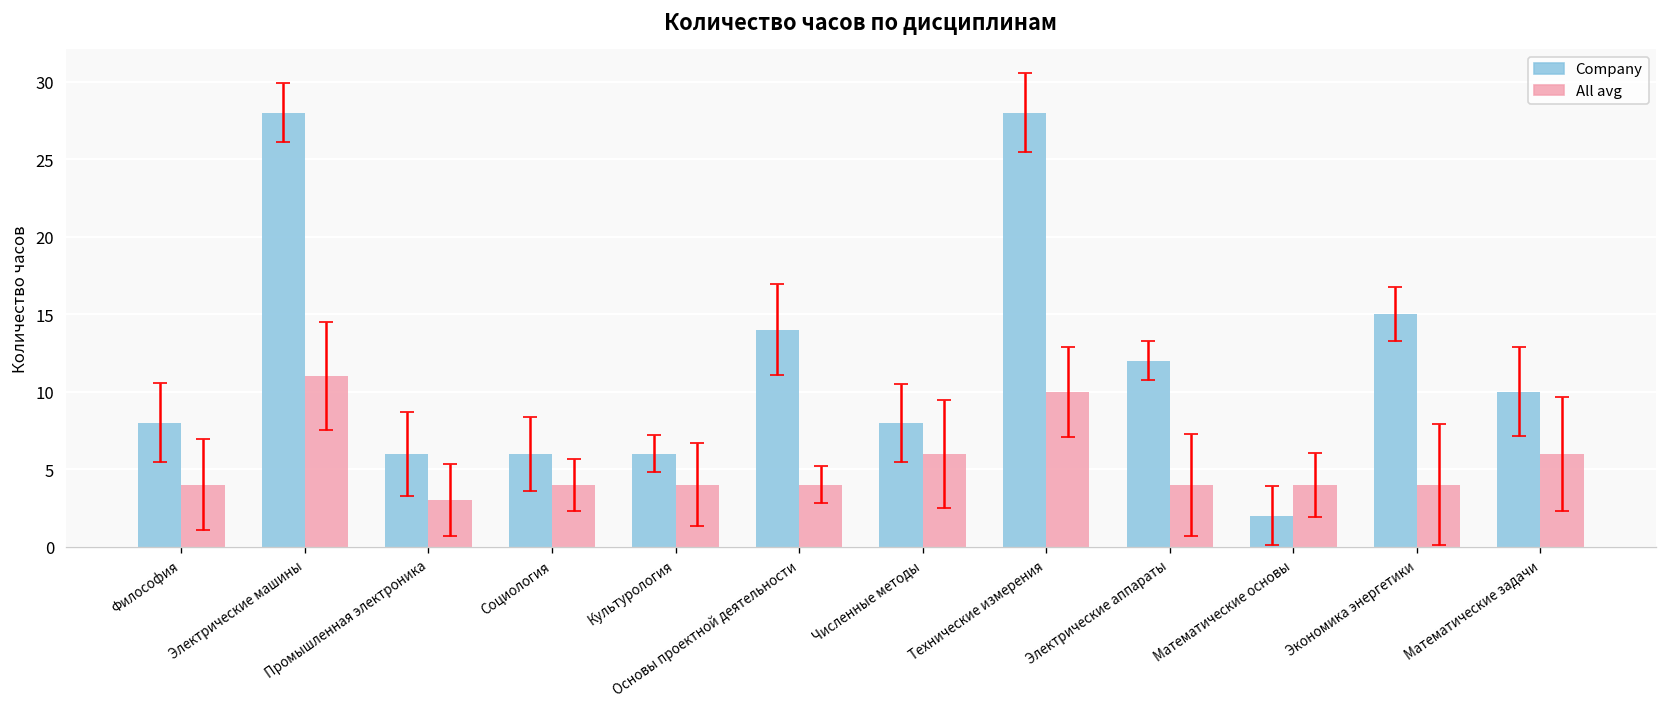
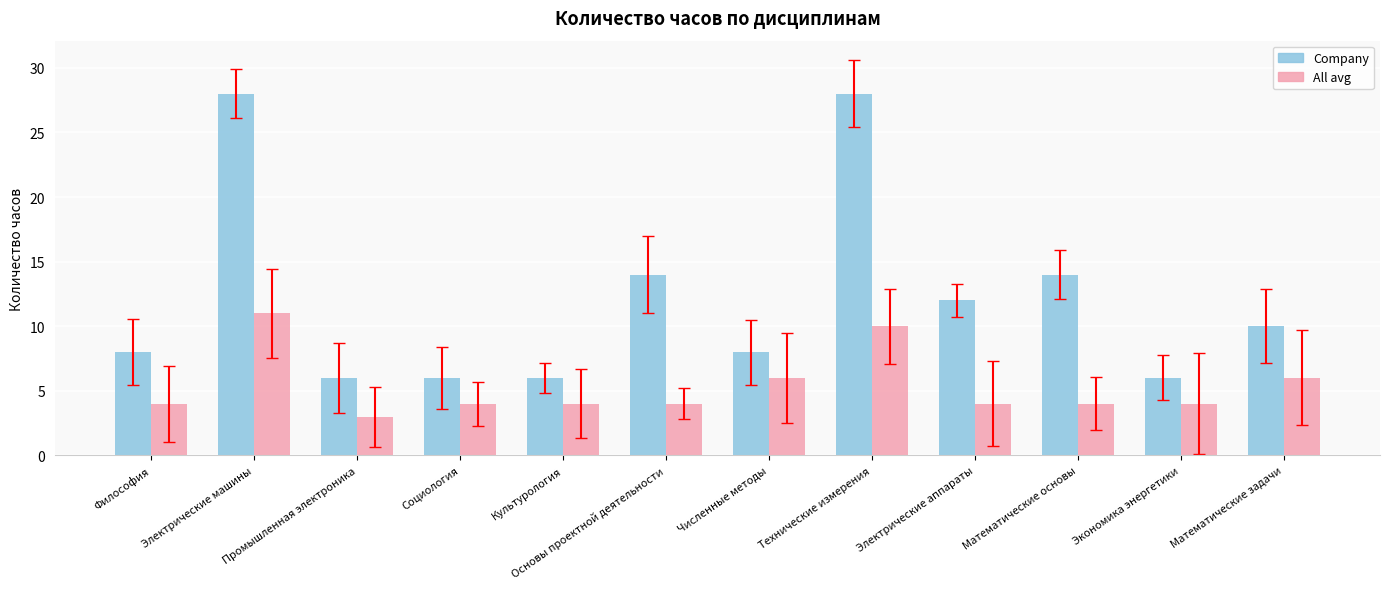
Company, Математические основы: 2 -> 14
Company, Экономика энергетики: 15 -> 6
